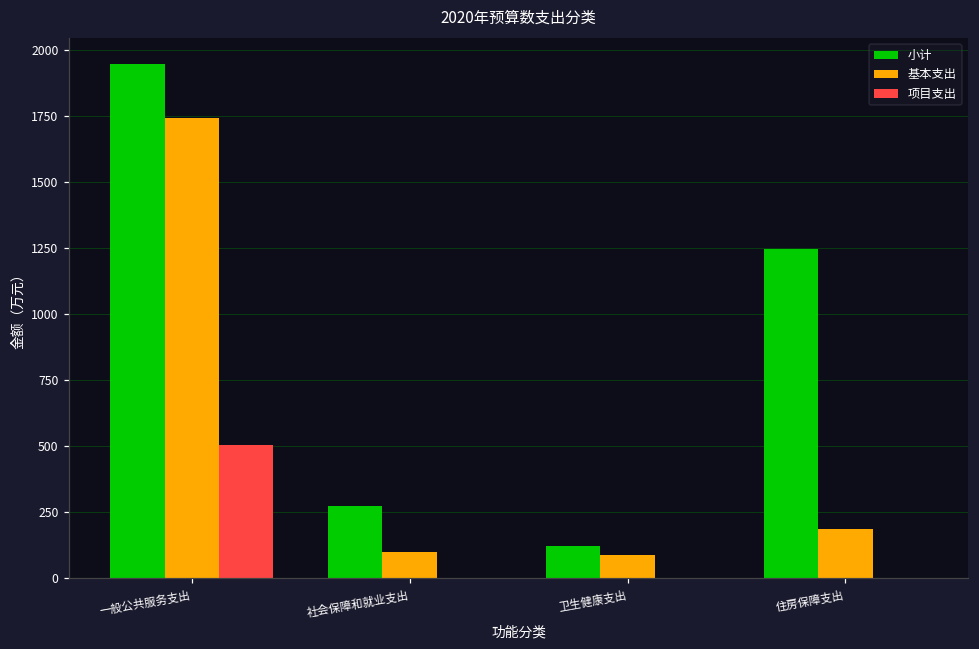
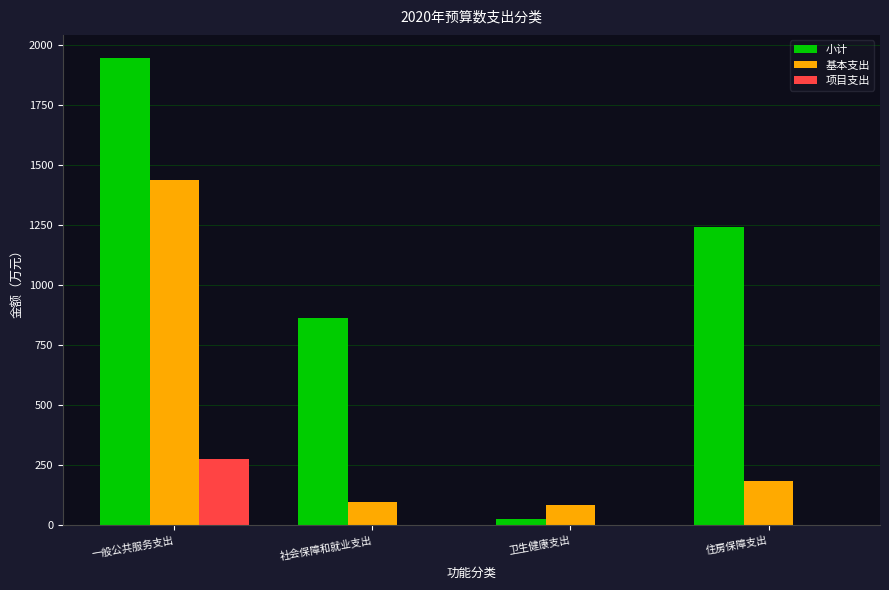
基本支出, 一般公共服务支出: 1740 -> 1440
项目支出, 一般公共服务支出: 510 -> 280
小计, 社会保障和就业支出: 270 -> 860
小计, 卫生健康支出: 120 -> 30
